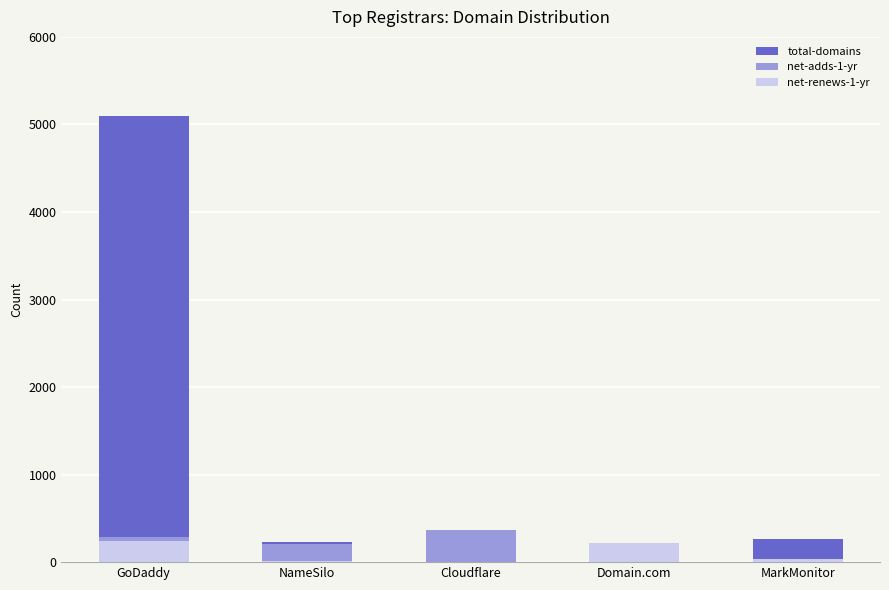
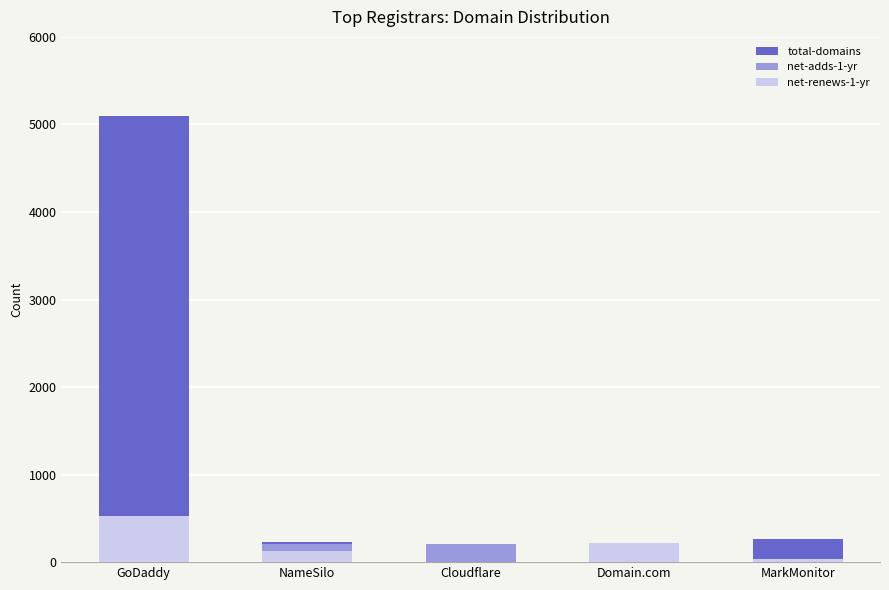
net-renews-1-yr, GoDaddy: 200 -> 500
net-renews-1-yr, NameSilo: 0 -> 100
net-adds-1-yr, Cloudflare: 400 -> 200
